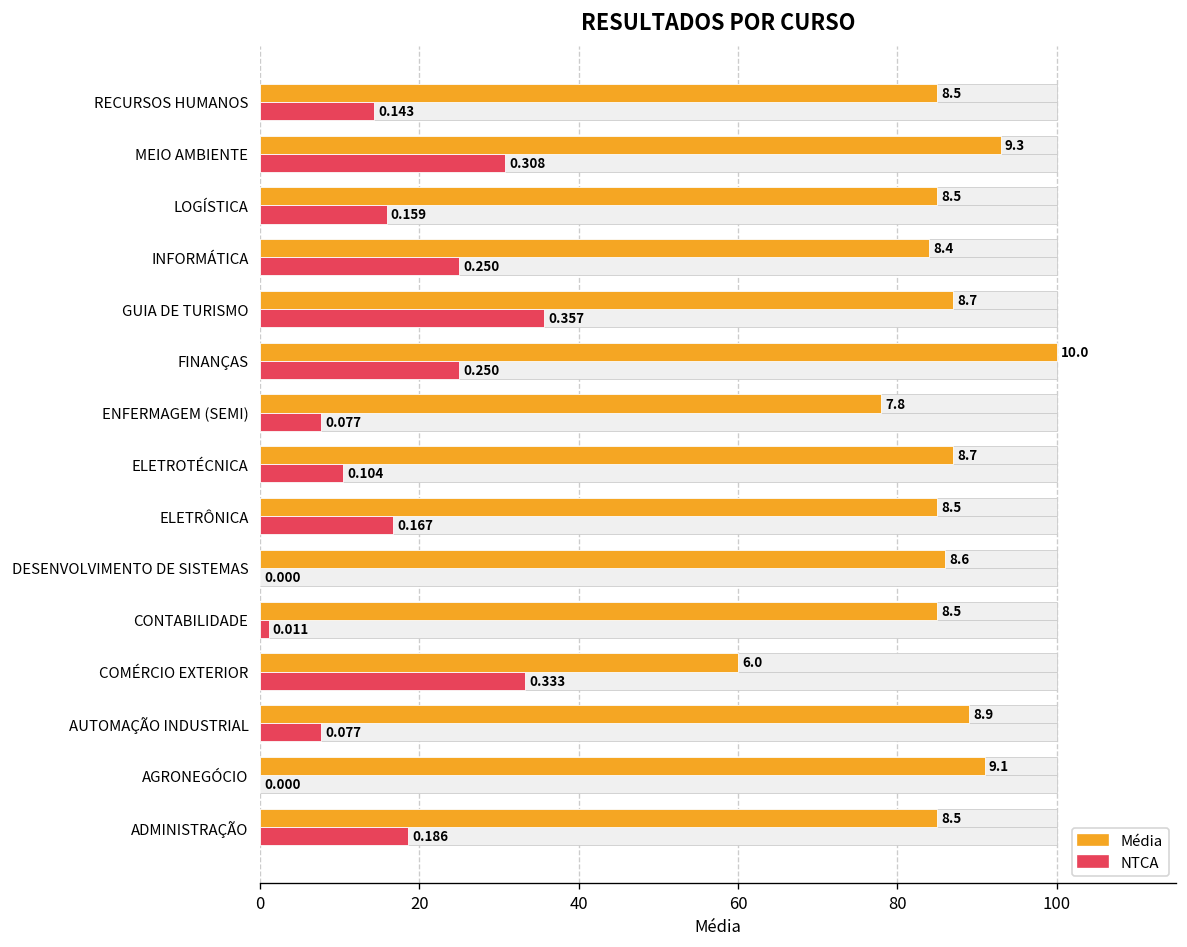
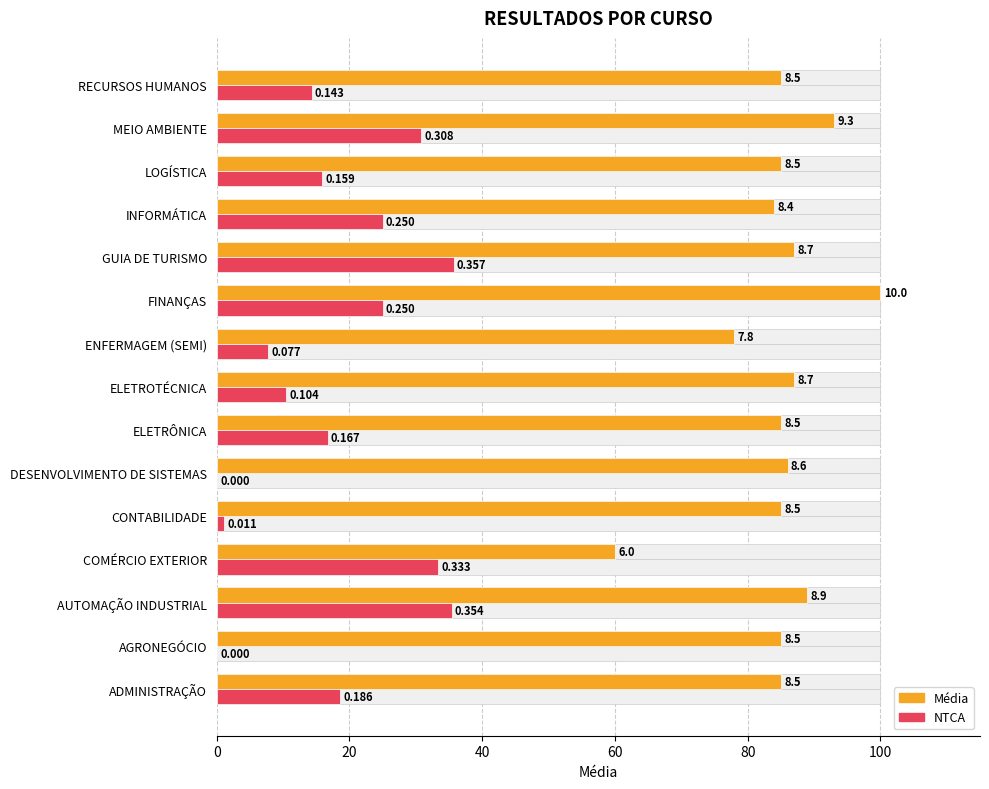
NTCA, AUTOMAÇÃO INDUSTRIAL: 0.077 -> 0.354
Média, AGRONEGÓCIO: 9.1 -> 8.5
